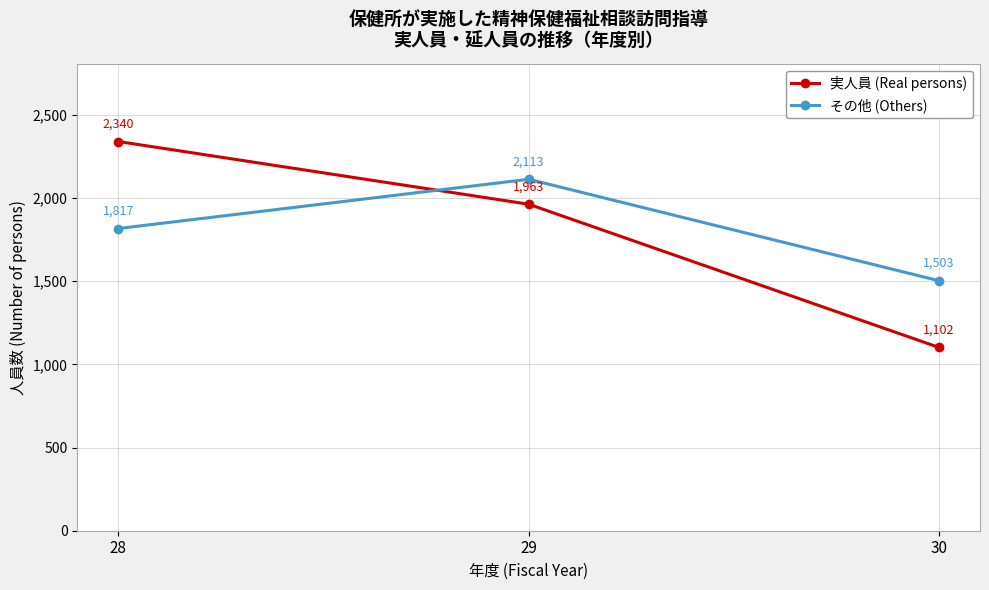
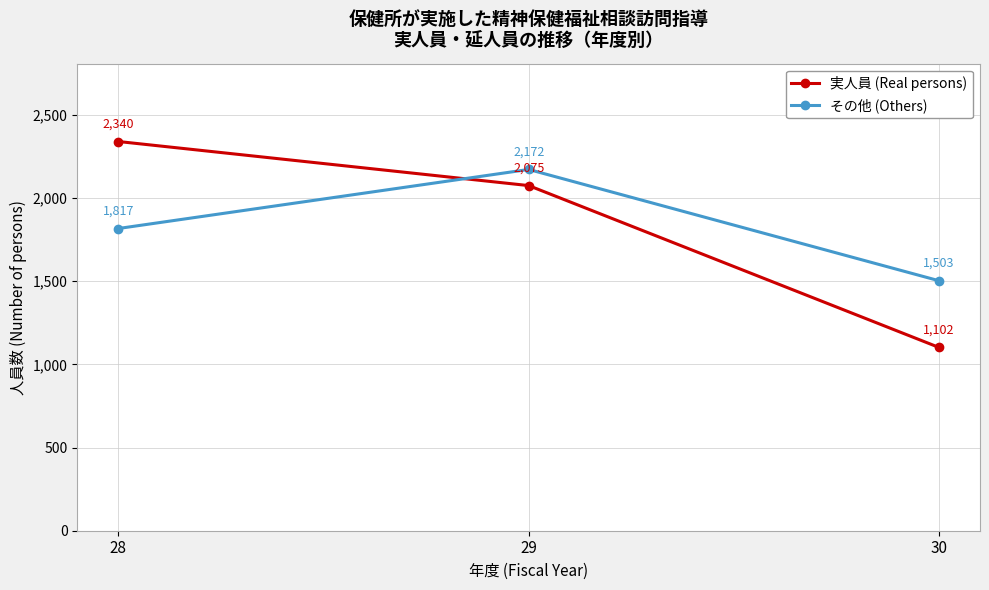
実人員 (Real persons), 29: 1,963 -> 2,075
その他 (Others), 29: 2,113 -> 2,172
